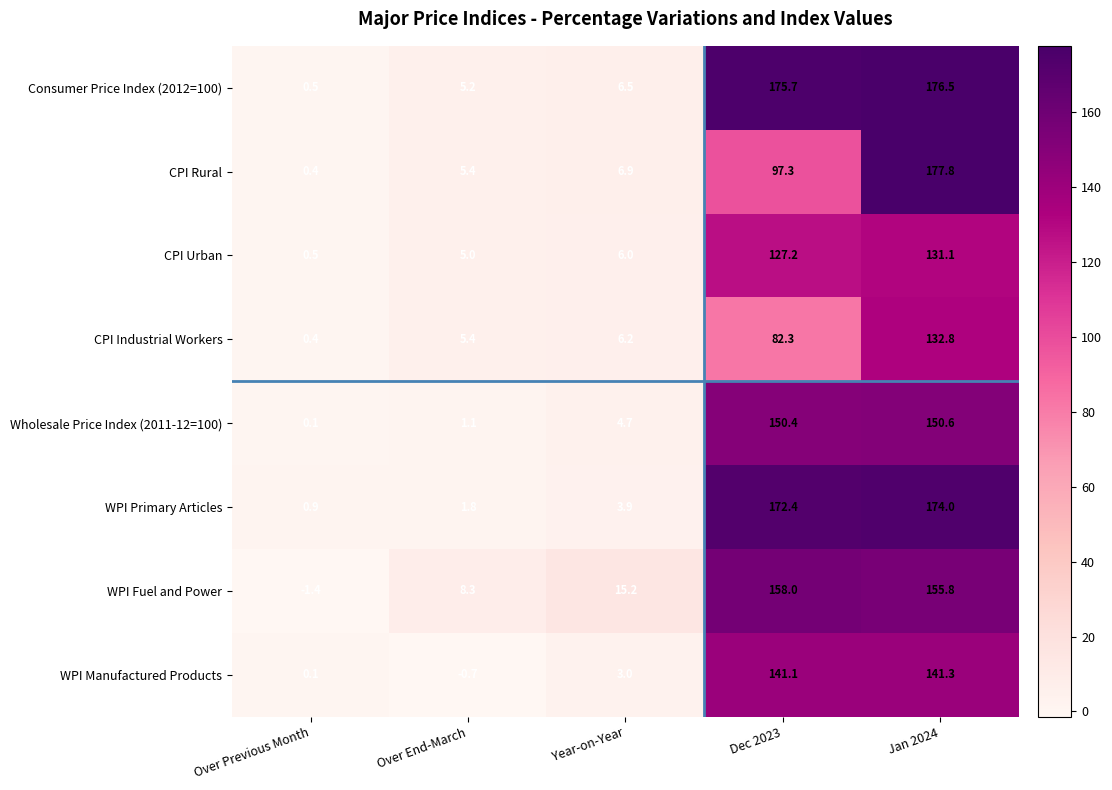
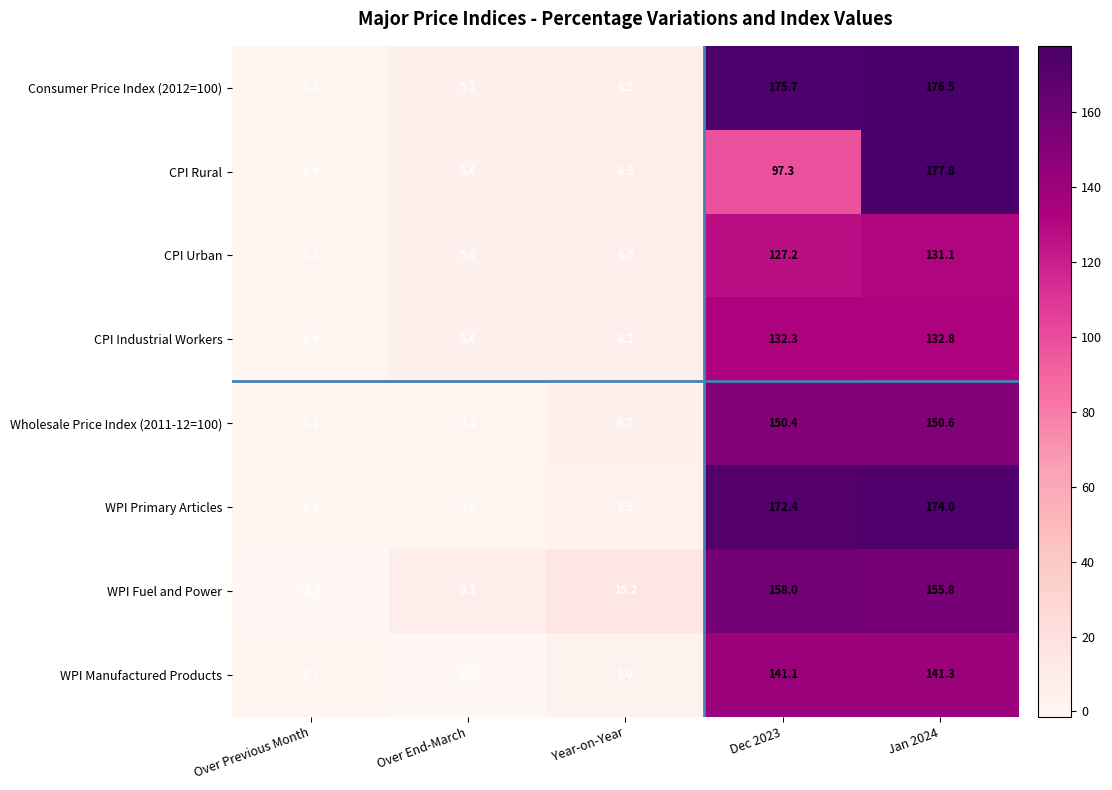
CPI Industrial Workers, Dec 2023: 82.3 -> 132.3
